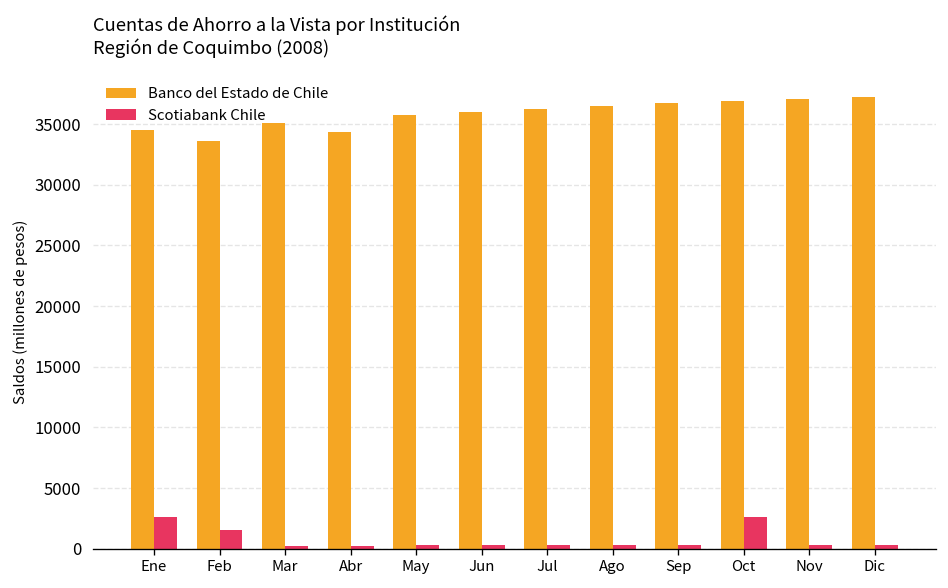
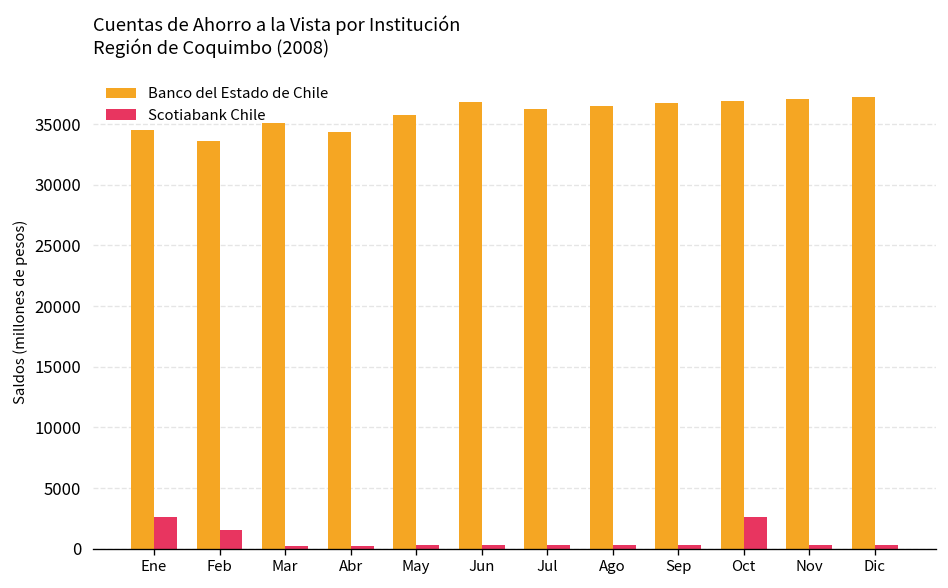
Banco del Estado de Chile, Jun: 36000 -> 36800
